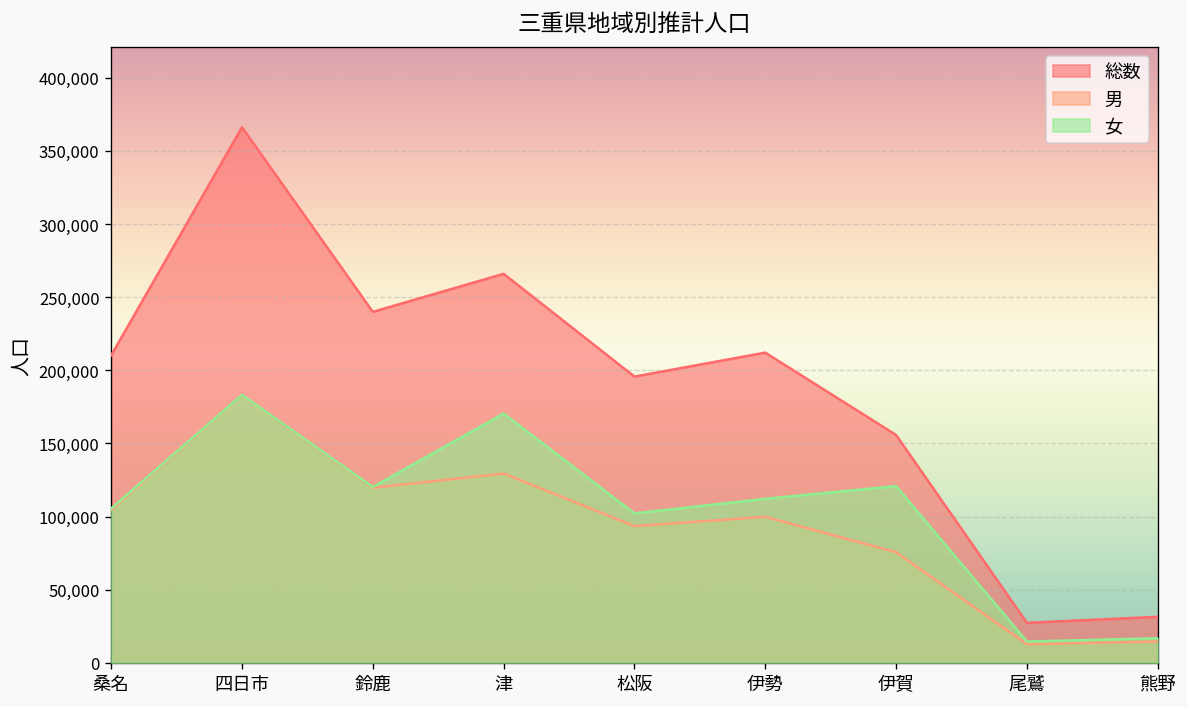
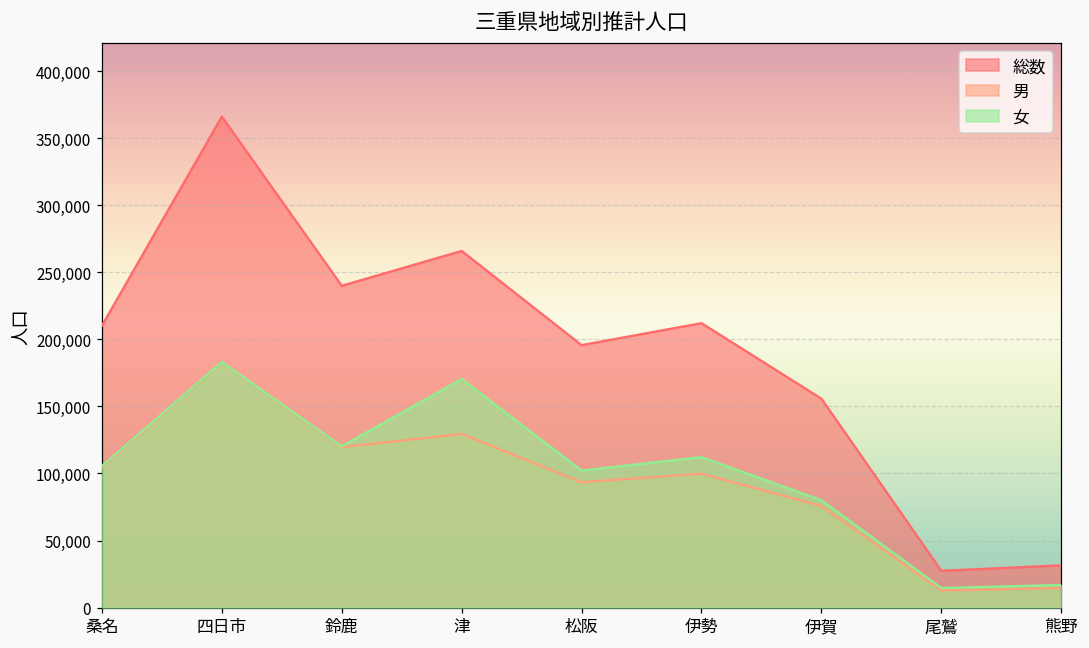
女, 伊賀: 121,000 -> 80,000
